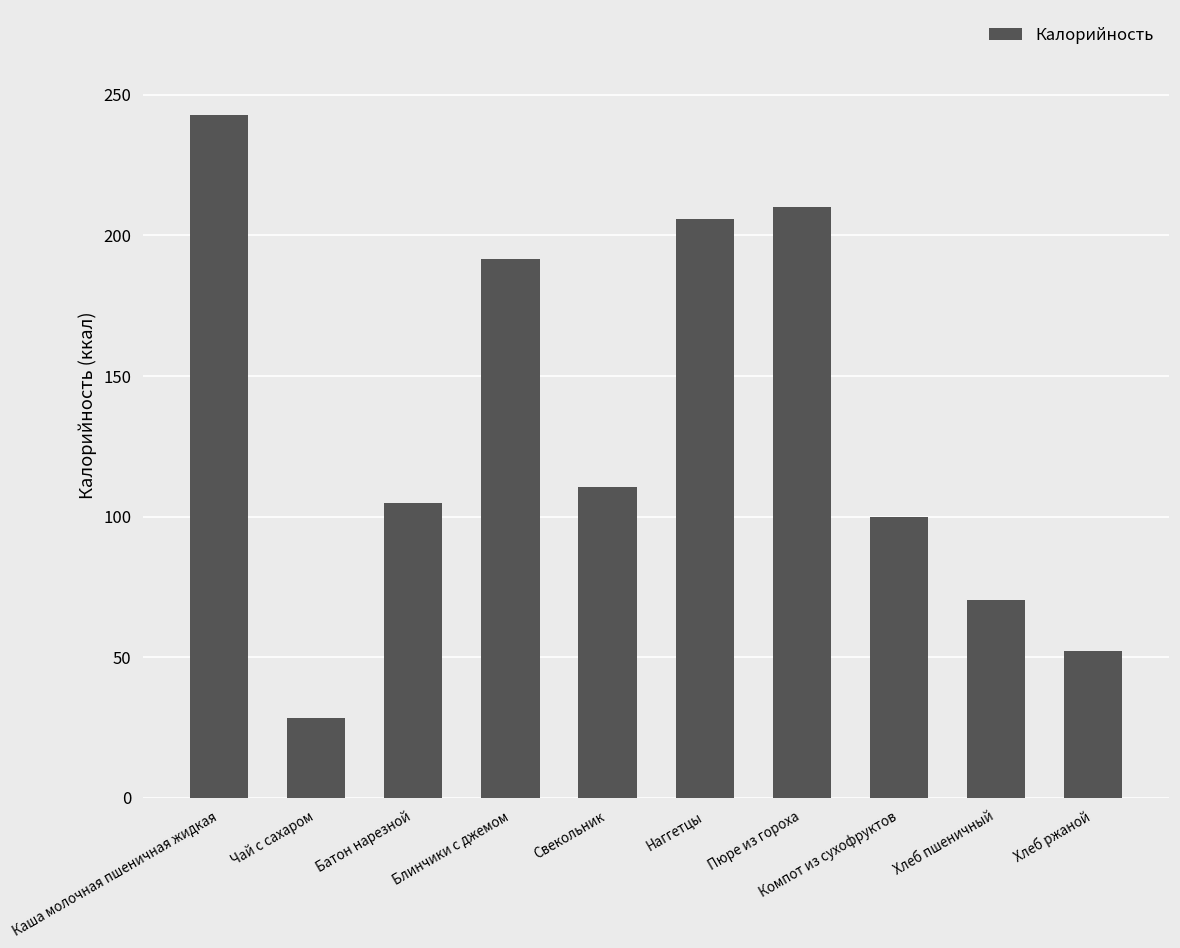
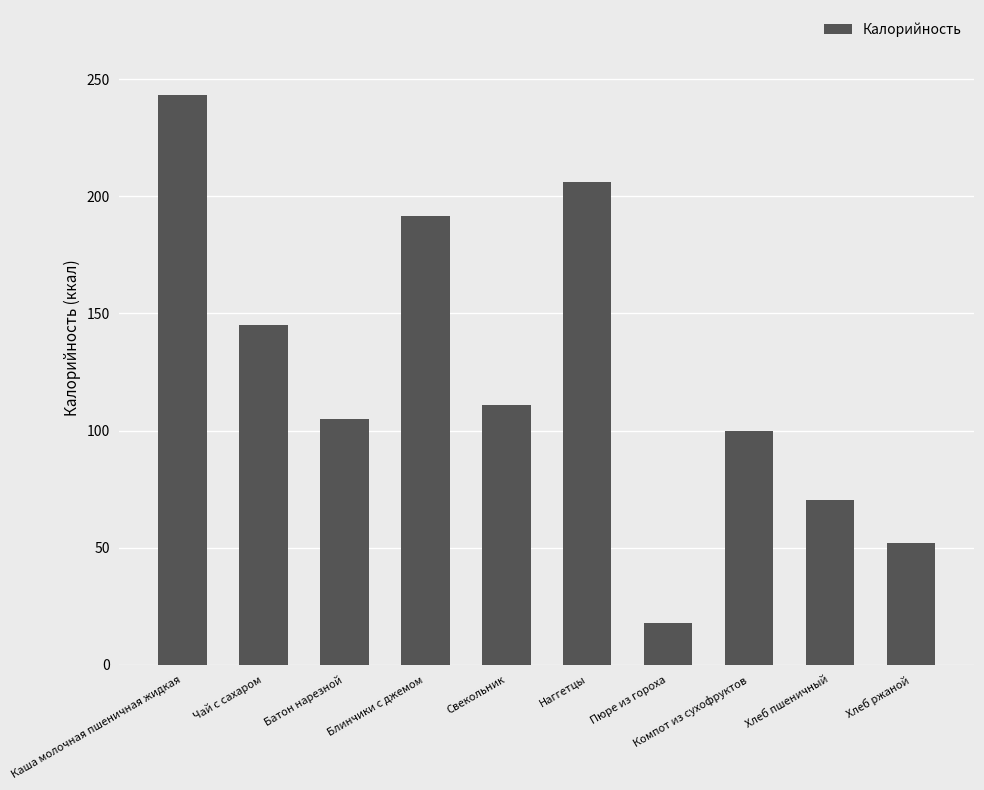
Чай с сахаром: 28 -> 145
Пюре из гороха: 210 -> 18
